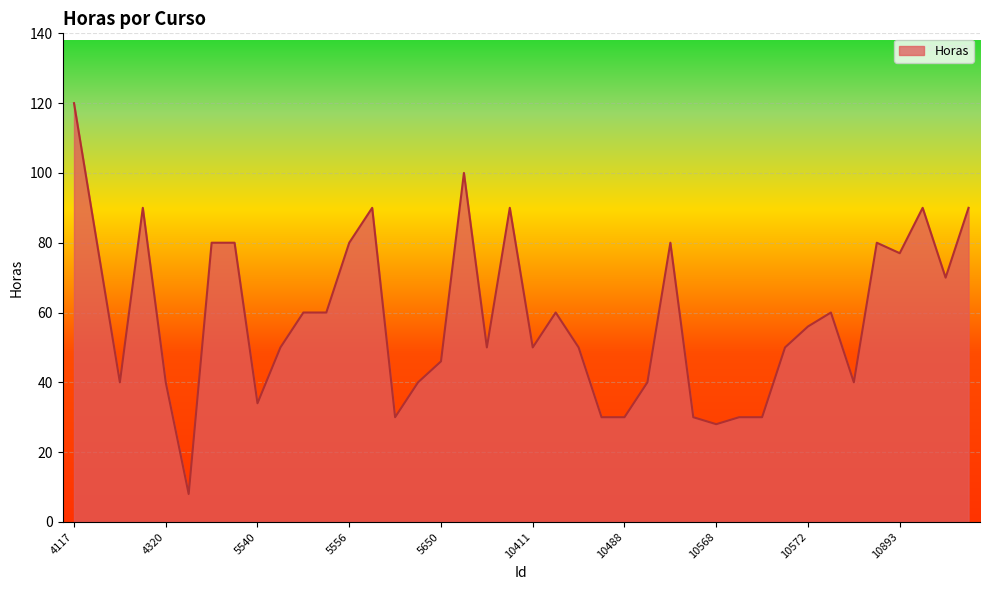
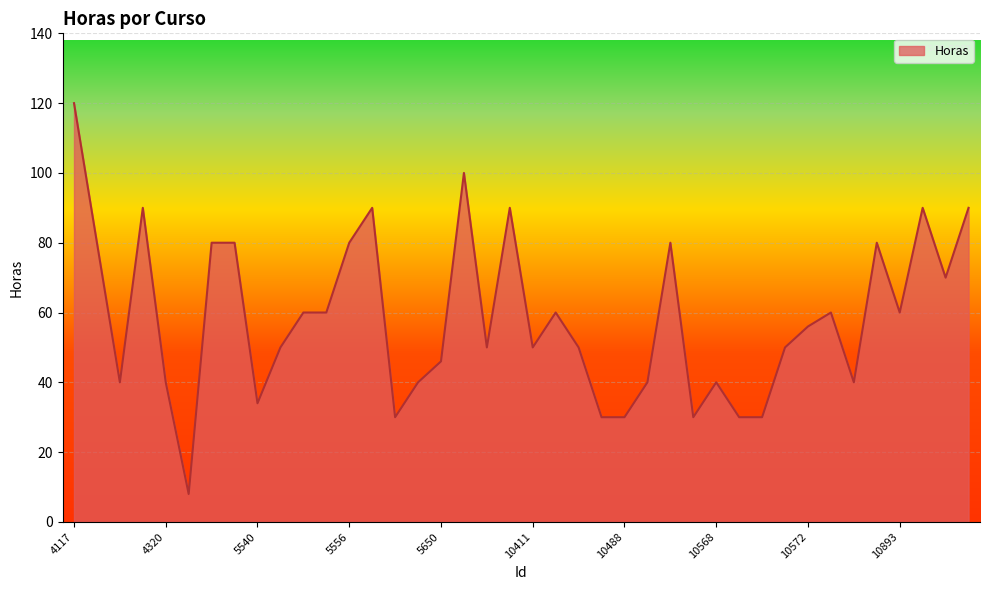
10568: 28 -> 40
10893: 77 -> 60
